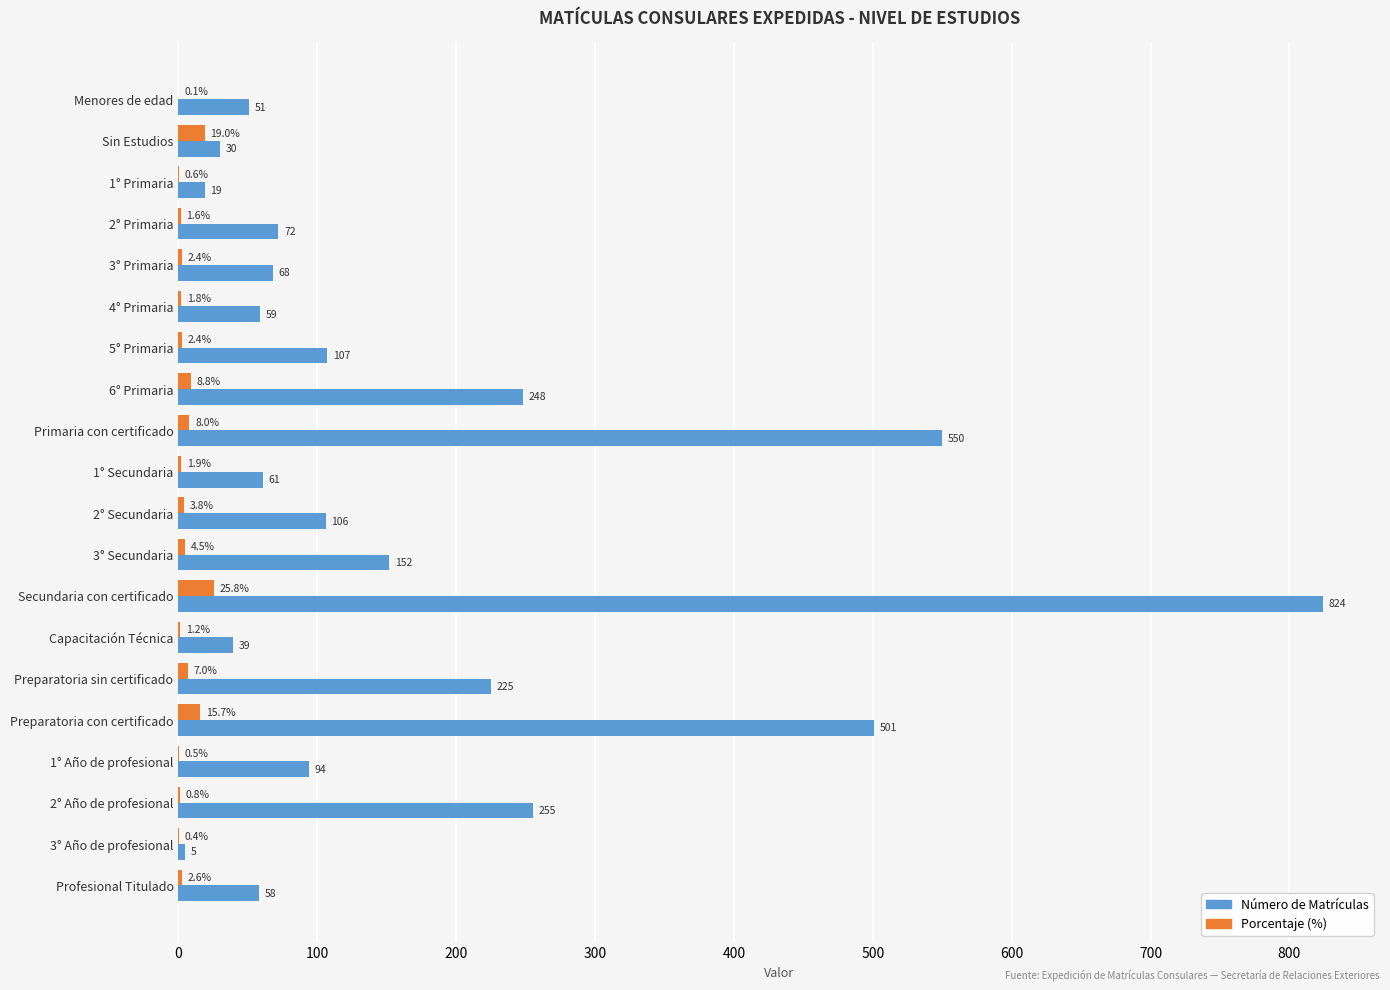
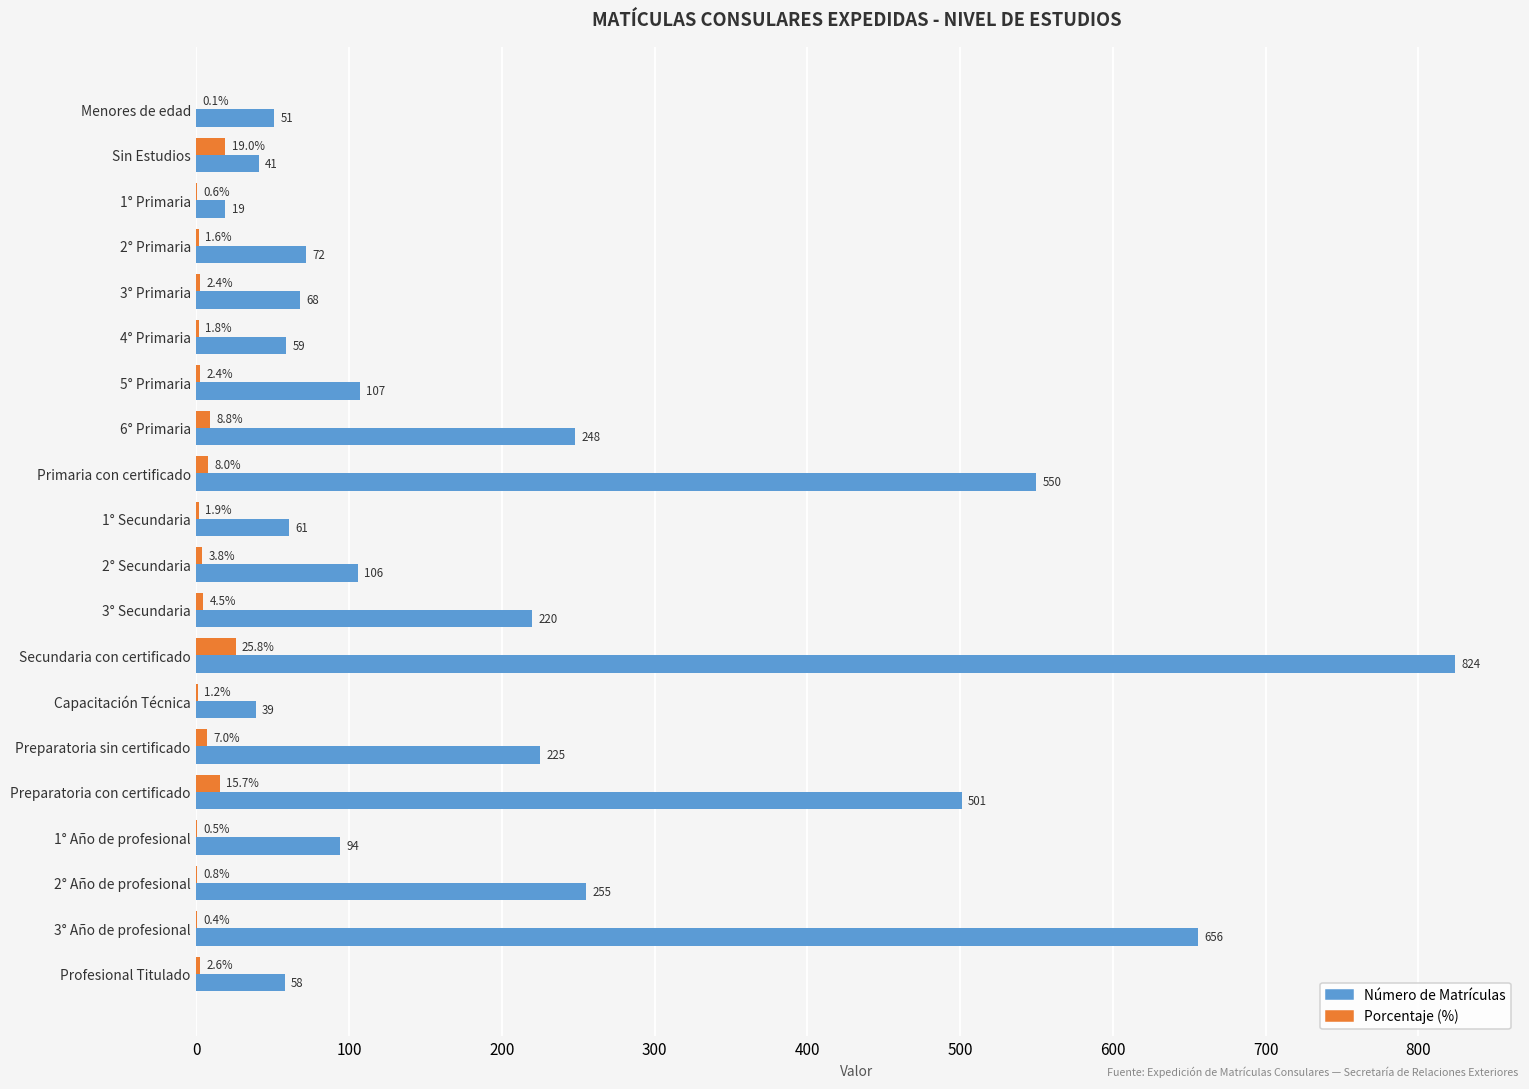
Número de Matrículas, Sin Estudios: 30 -> 41
Número de Matrículas, 3° Secundaria: 152 -> 220
Número de Matrículas, 3° Año de profesional: 5 -> 656
